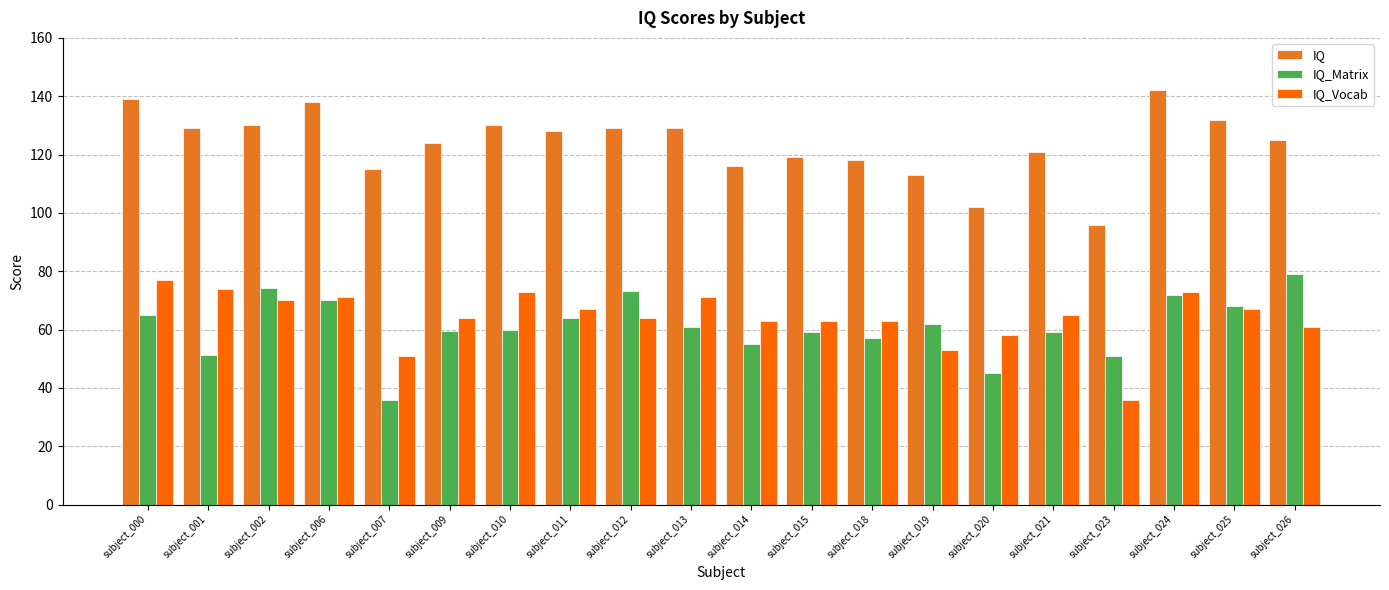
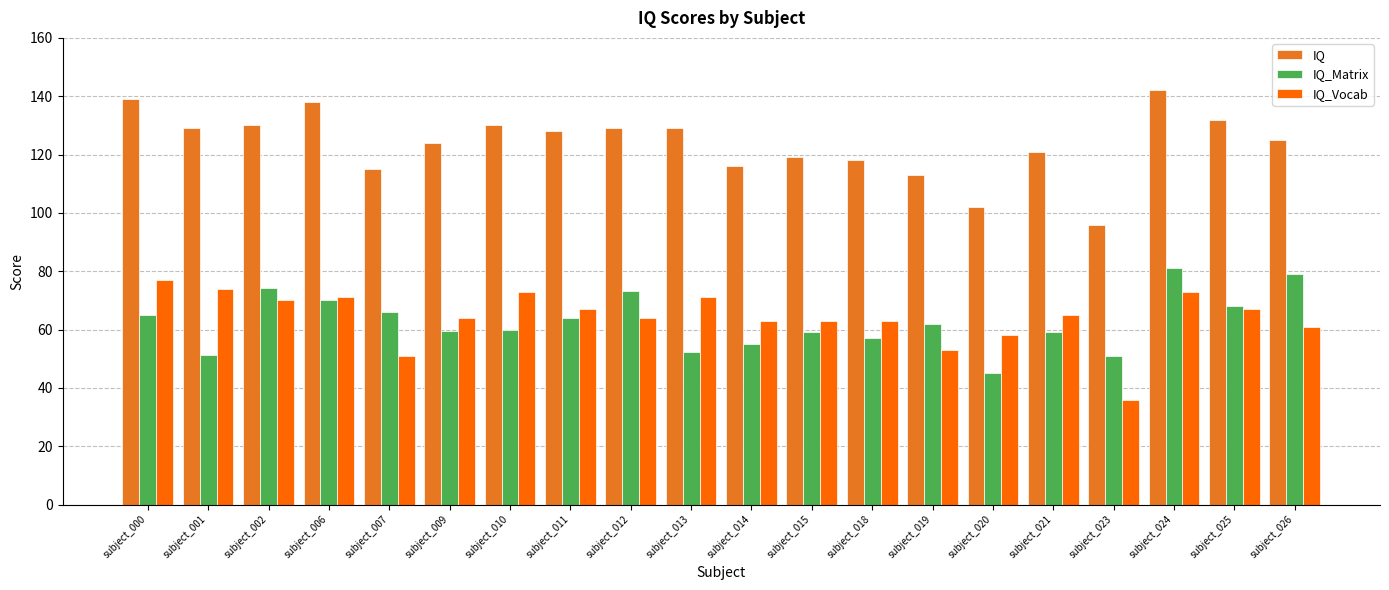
IQ_Matrix, subject_007: 36 -> 66
IQ_Matrix, subject_013: 61 -> 52
IQ_Matrix, subject_024: 72 -> 81
